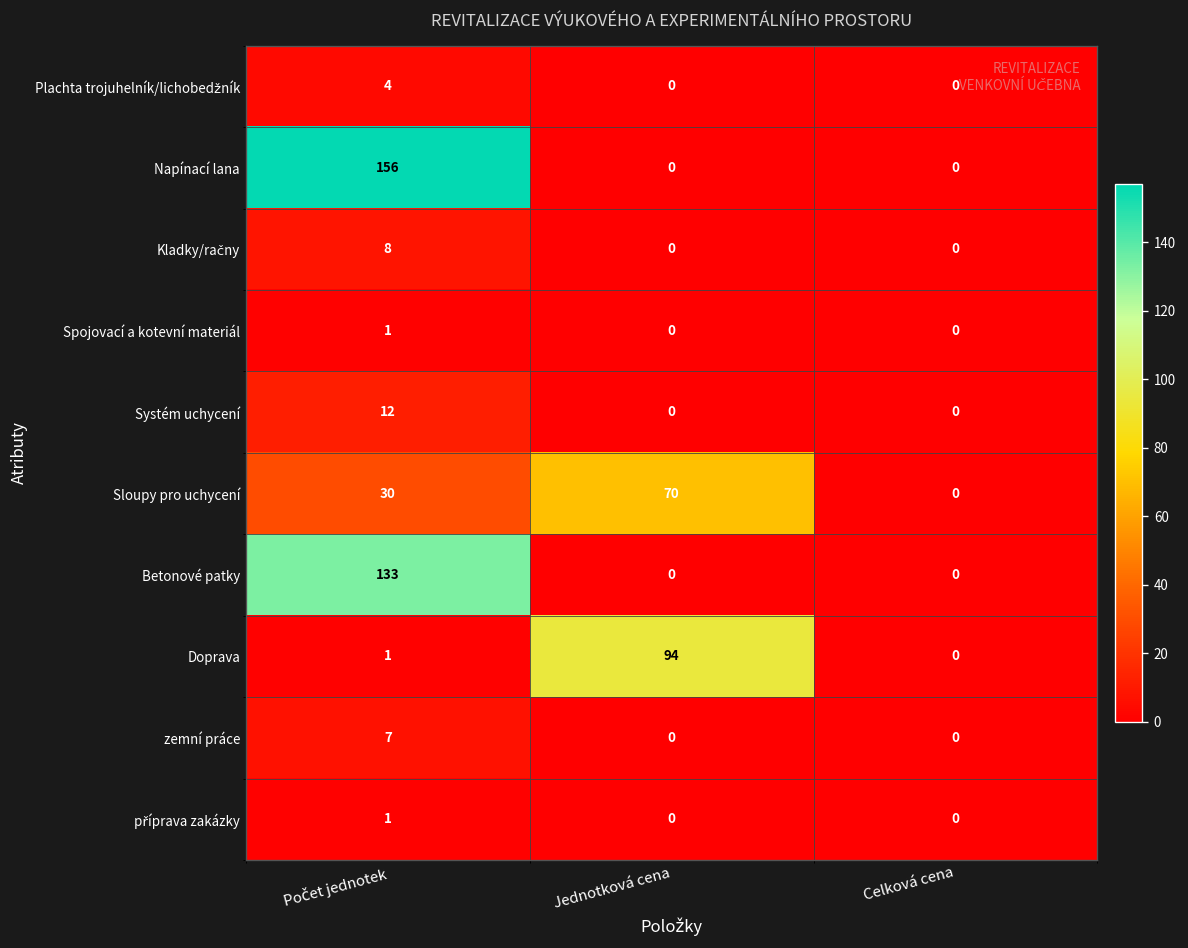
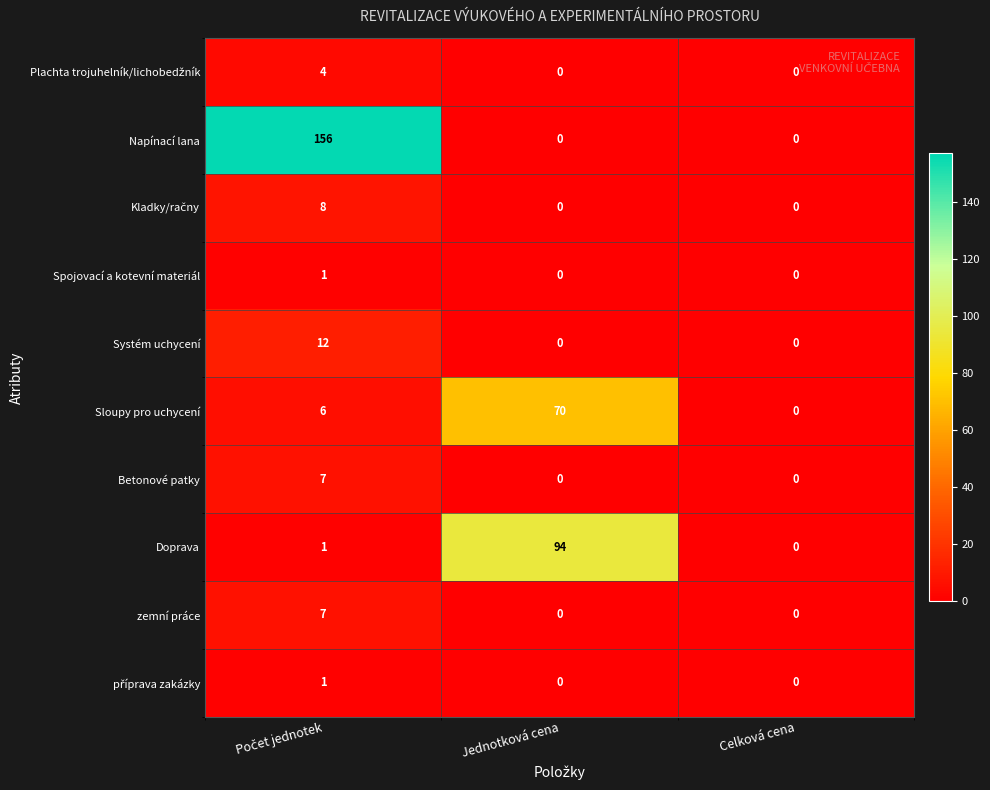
Sloupy pro uchycení, Počet jednotek: 30 -> 6
Betonové patky, Počet jednotek: 133 -> 7
